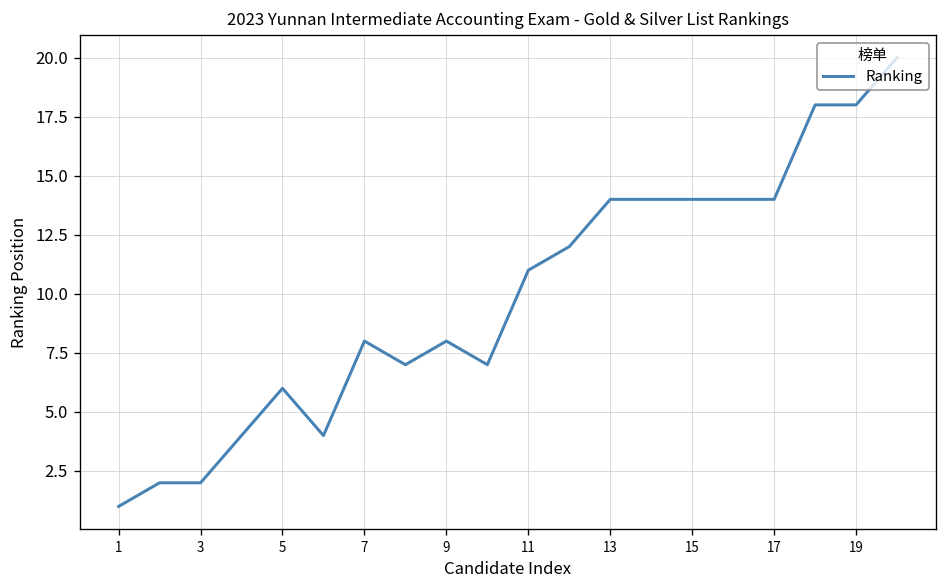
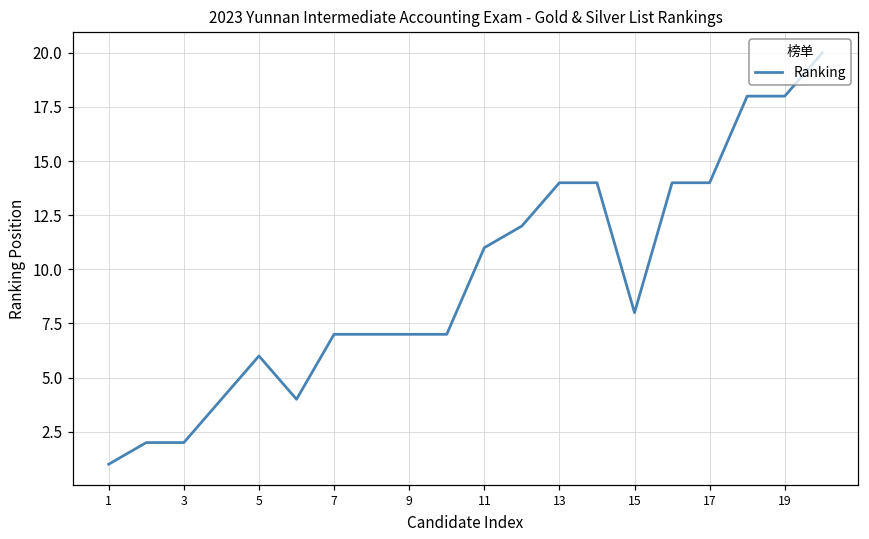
7: 8 -> 7
9: 8 -> 7
15: 14 -> 8
